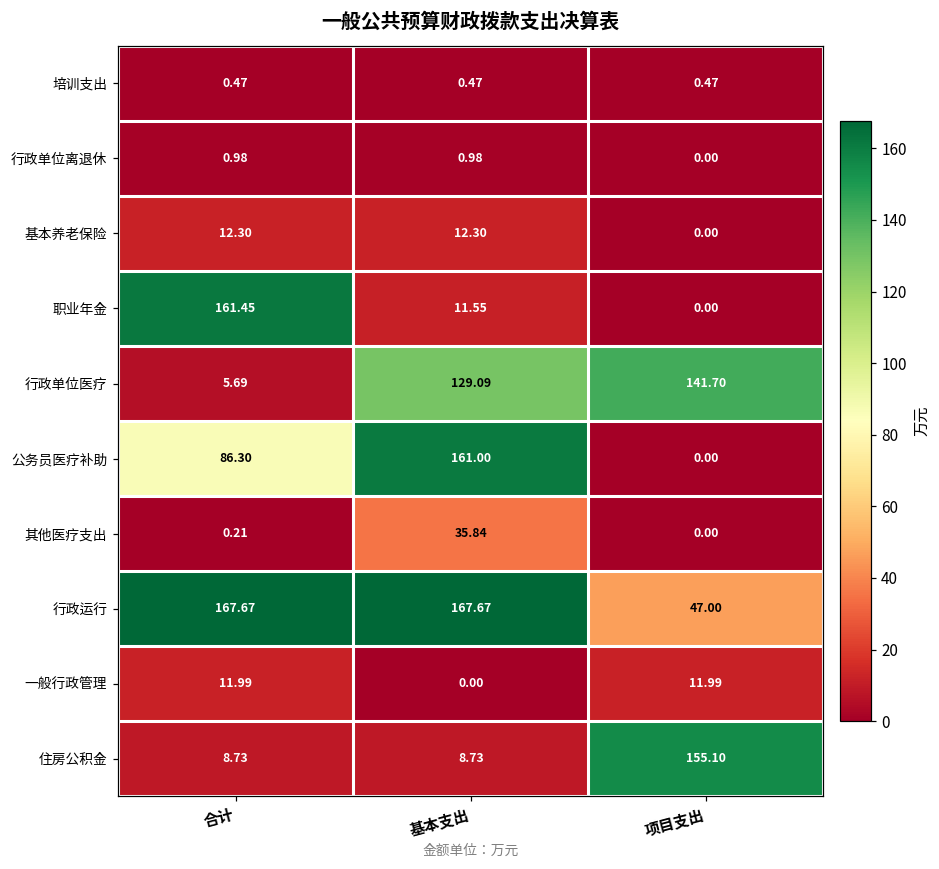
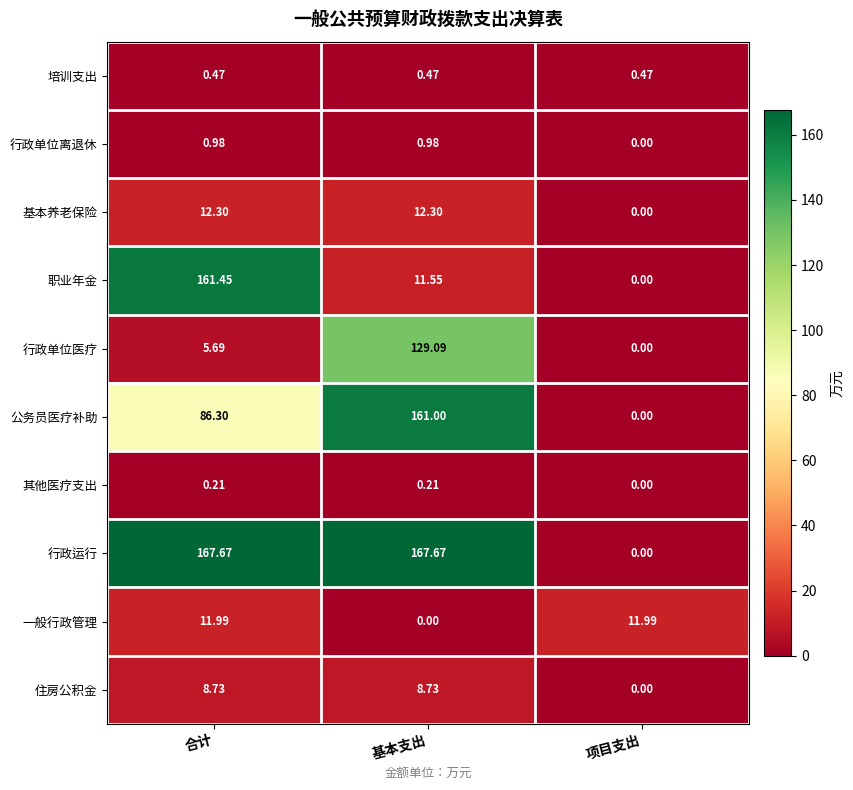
行政单位医疗, 项目支出: 141.70 -> 0.00
其他医疗支出, 基本支出: 35.84 -> 0.21
行政运行, 项目支出: 47.00 -> 0.00
住房公积金, 项目支出: 155.10 -> 0.00
